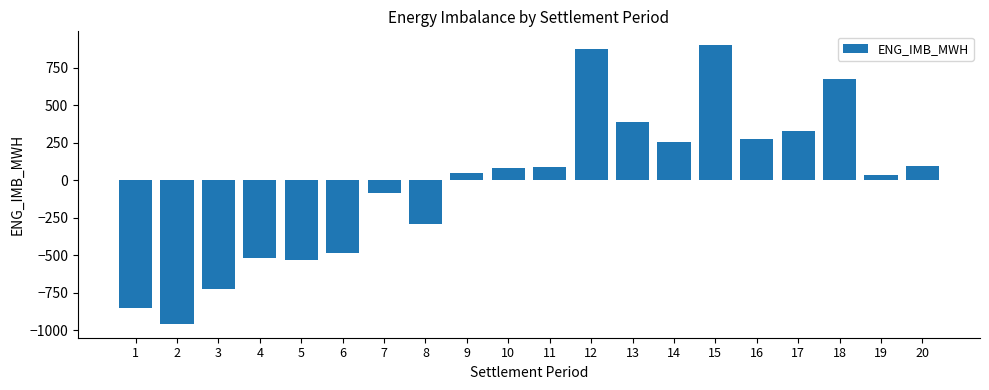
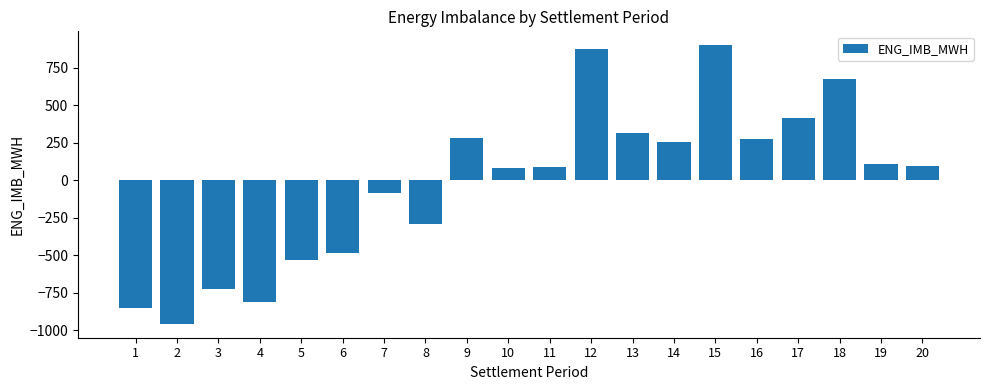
4: -520 -> -810
9: 50 -> 280
13: 390 -> 310
17: 330 -> 410
19: 30 -> 100
